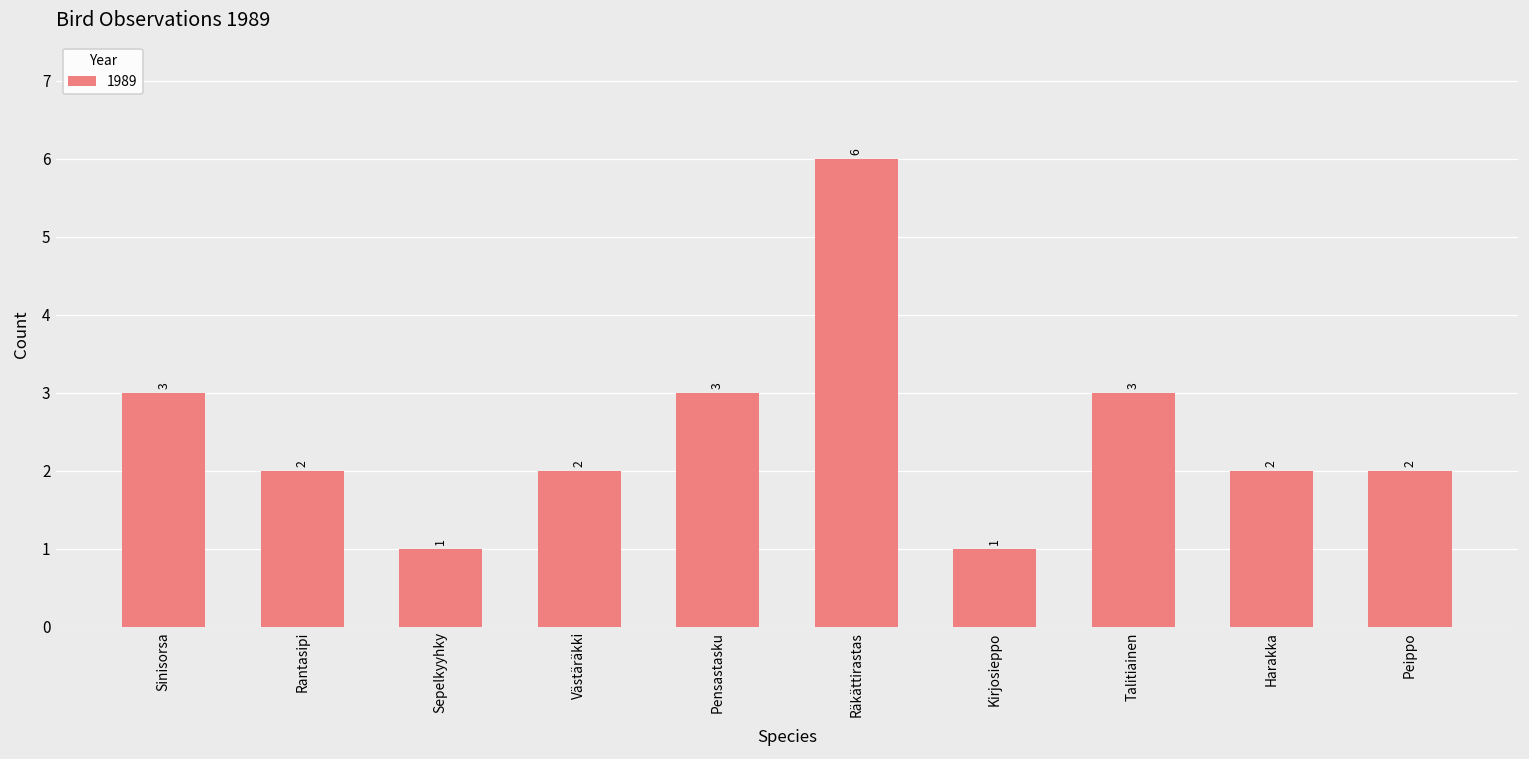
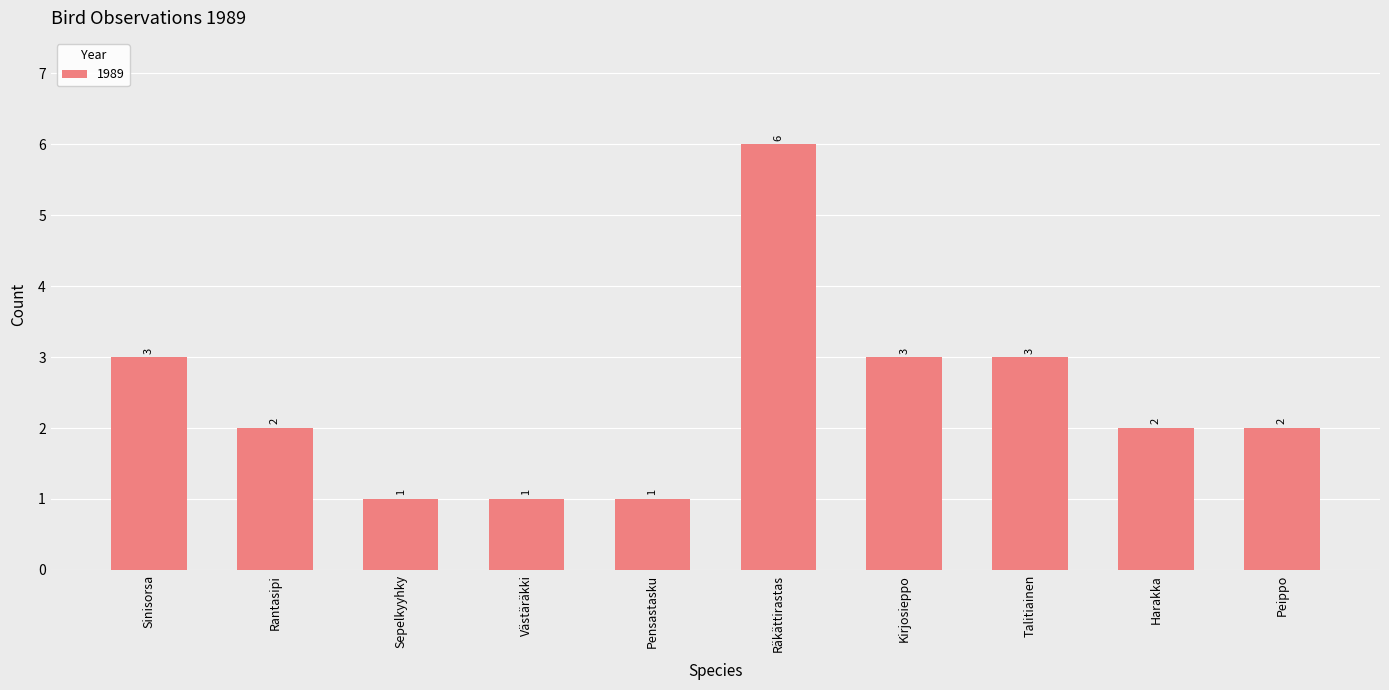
Västäräkki: 2 -> 1
Pensastasku: 3 -> 1
Kirjosieppo: 1 -> 3
